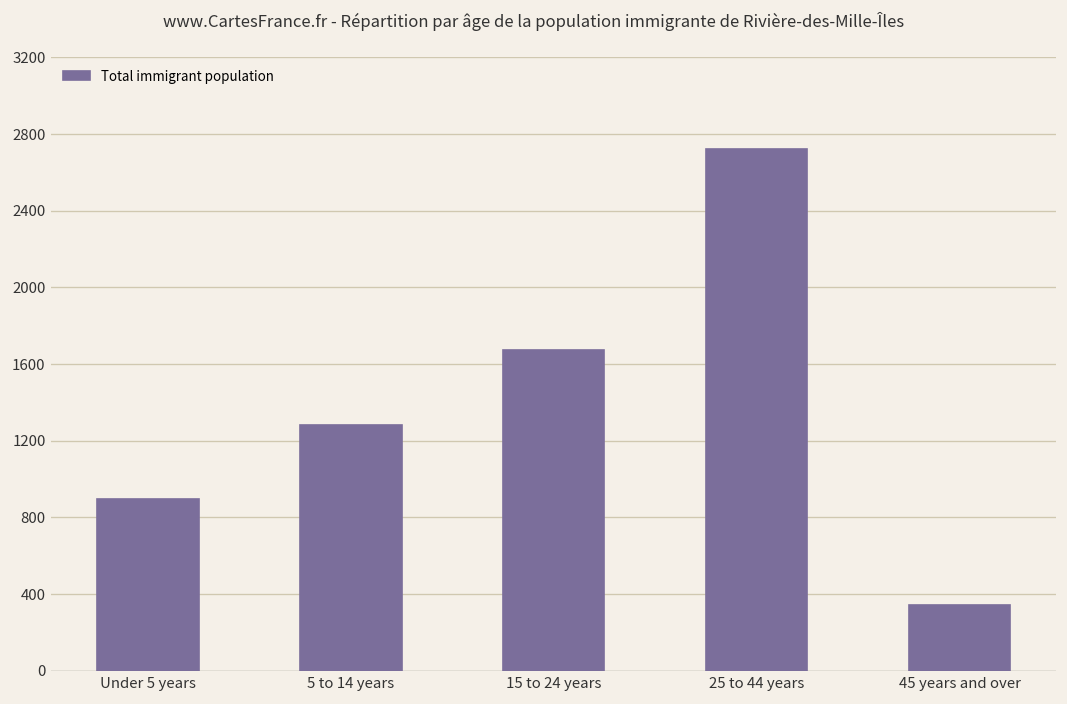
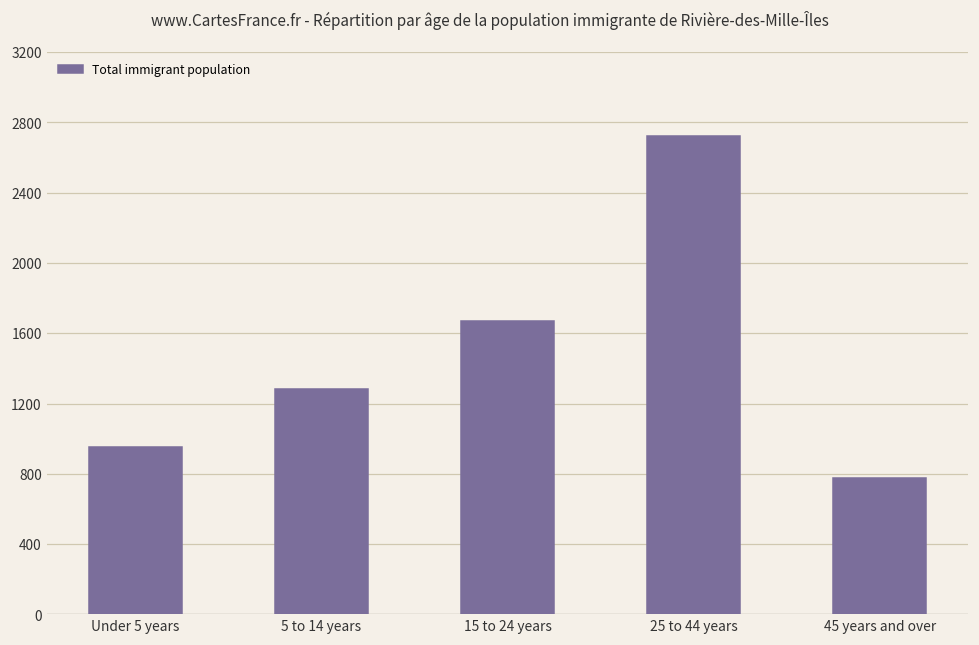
Under 5 years: 890 -> 950
45 years and over: 340 -> 780
